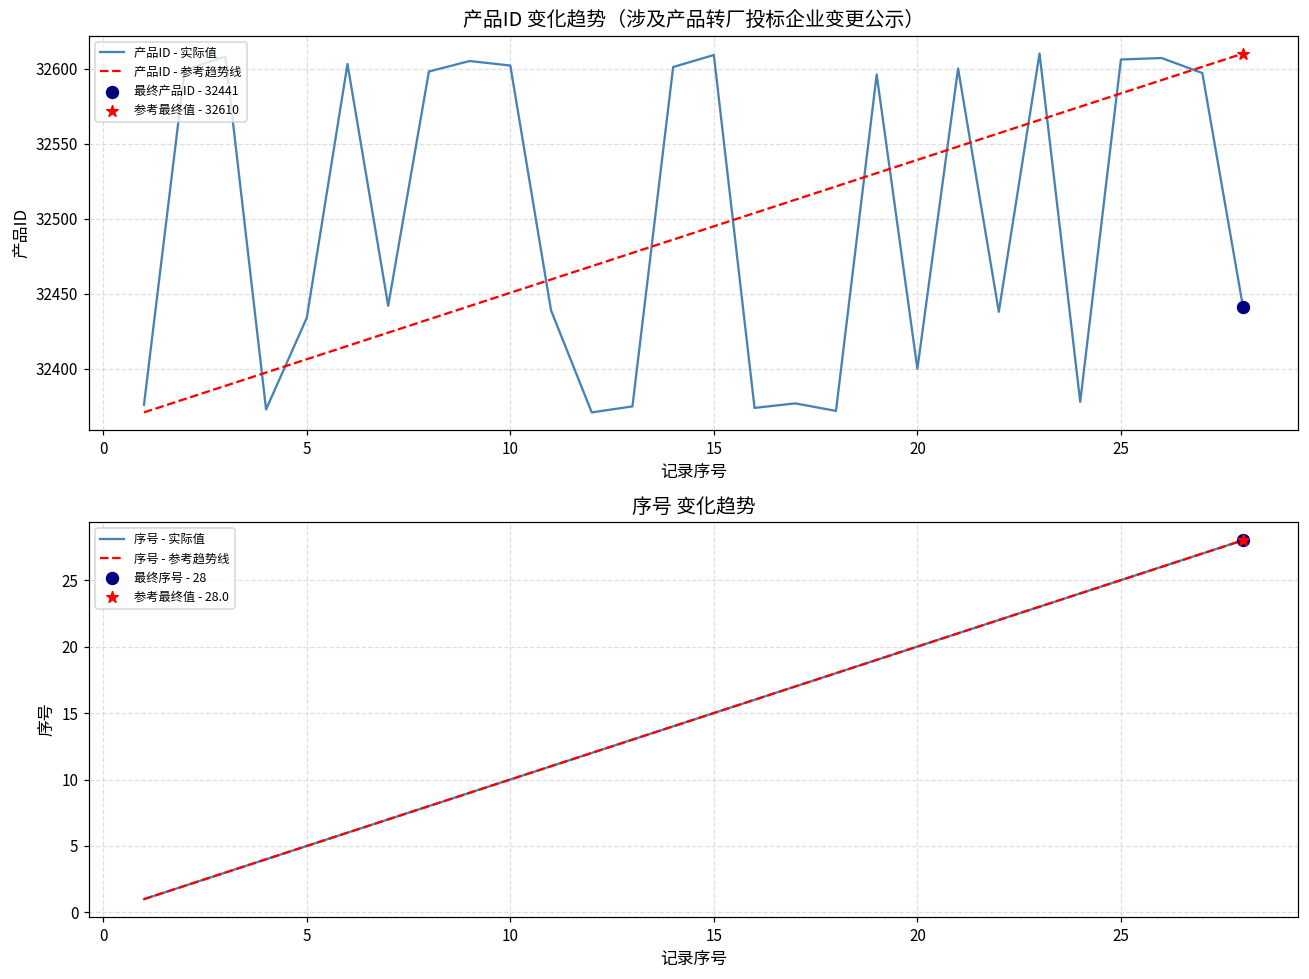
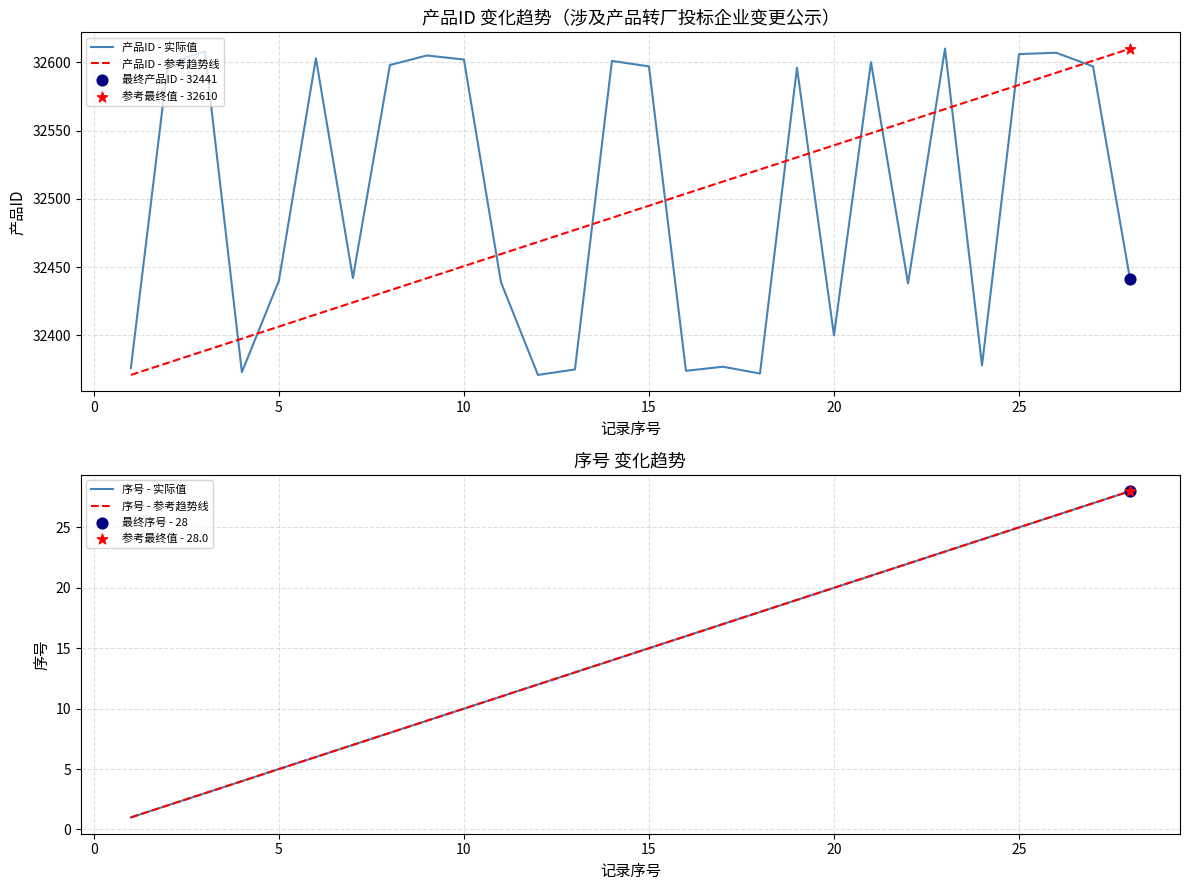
产品ID 变化趋势（涉及产品转厂投标企业变更公示）, 产品ID - 实际值, 5: 32434 -> 32440
产品ID 变化趋势（涉及产品转厂投标企业变更公示）, 产品ID - 实际值, 15: 32609 -> 32597
